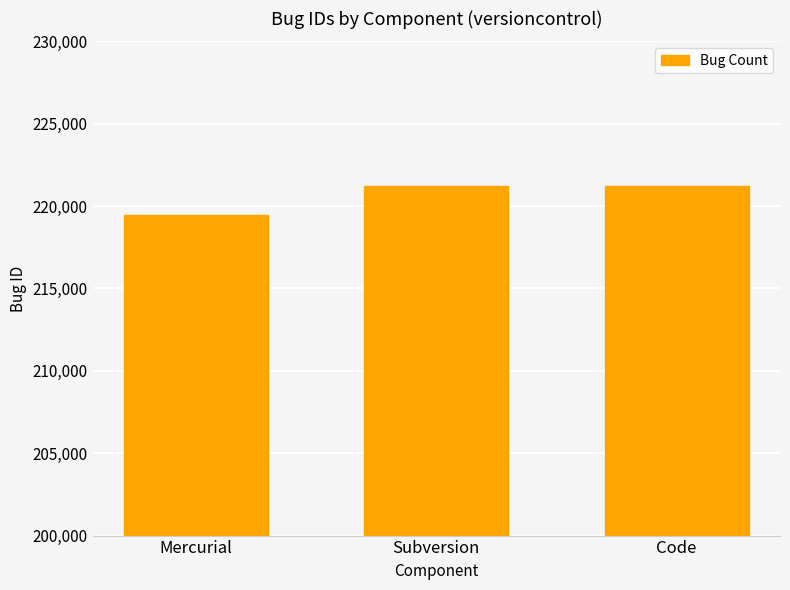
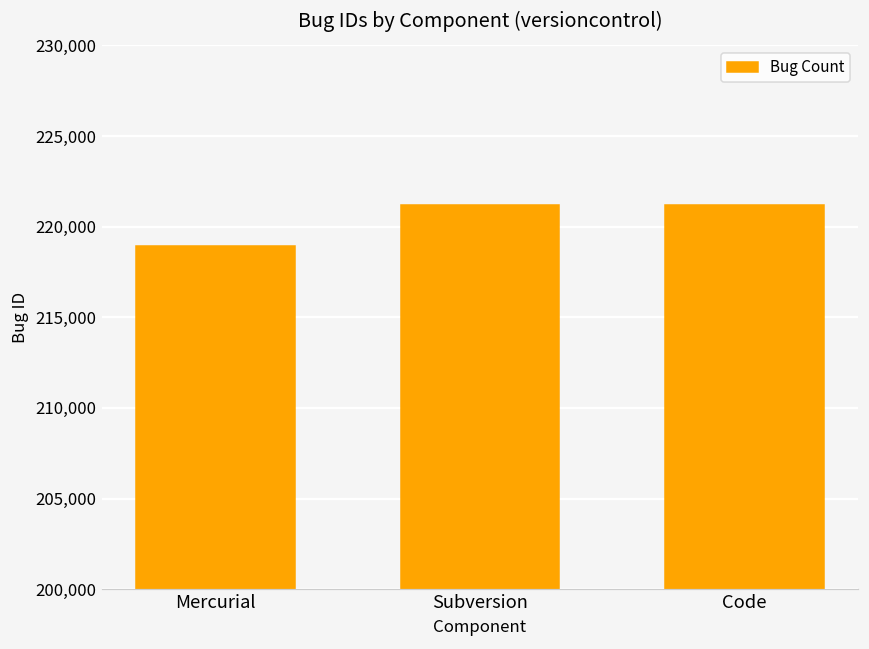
Mercurial: 219,500 -> 218,900
